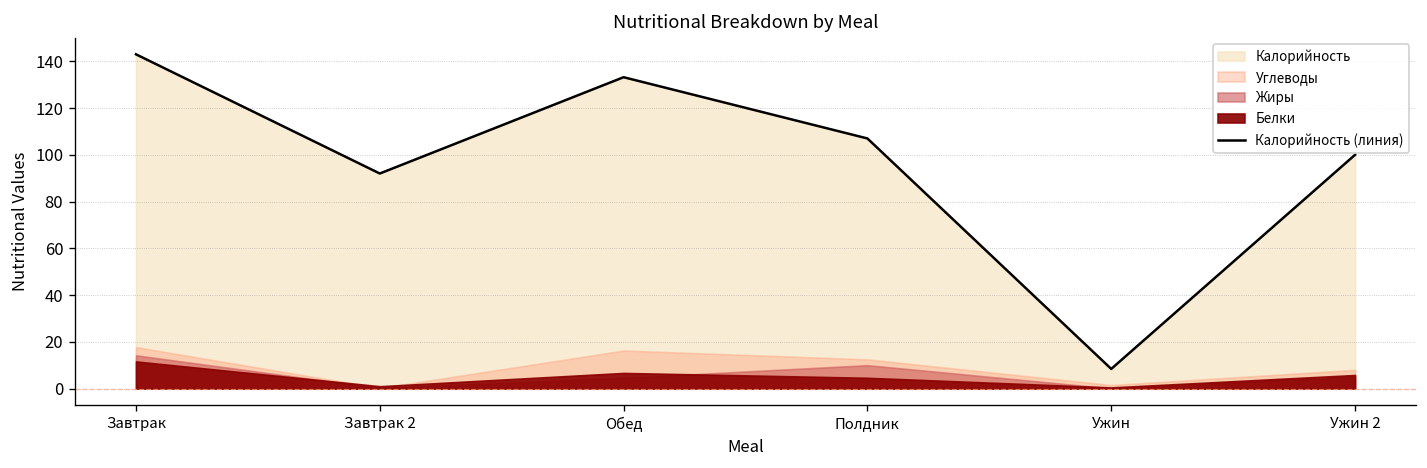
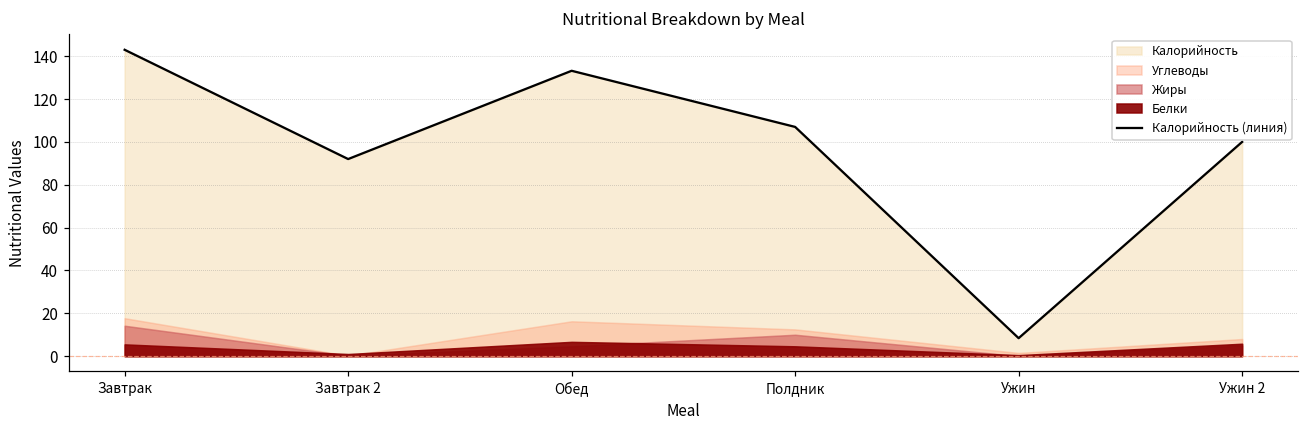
Белки, Завтрак: 12 -> 6
